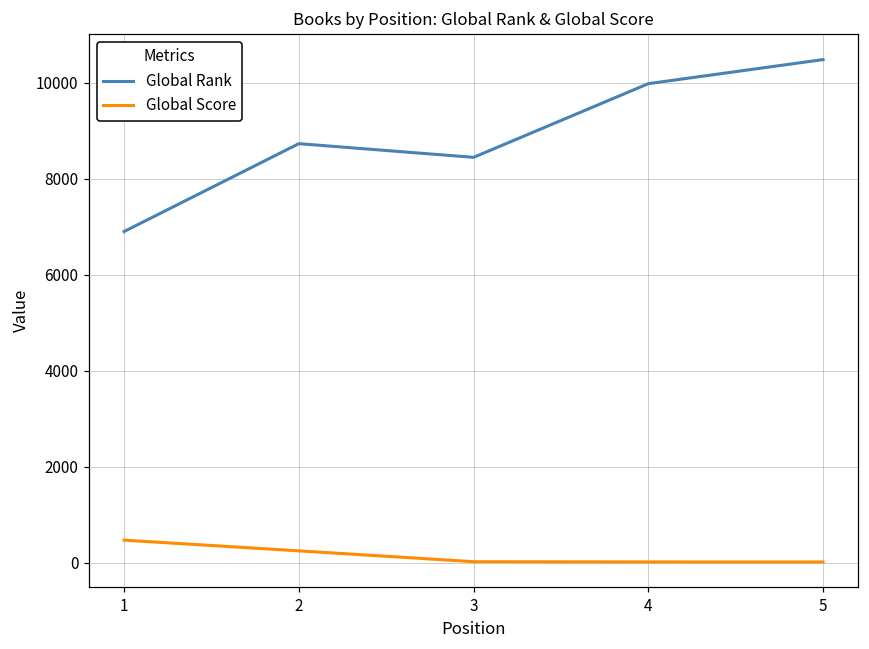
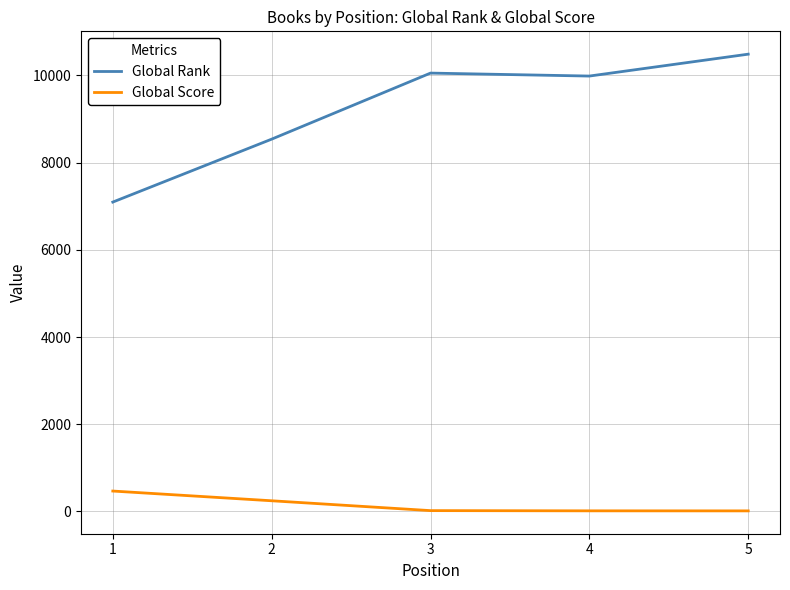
Global Rank, 1: 6900 -> 7100
Global Rank, 2: 8700 -> 8500
Global Rank, 3: 8500 -> 10100
